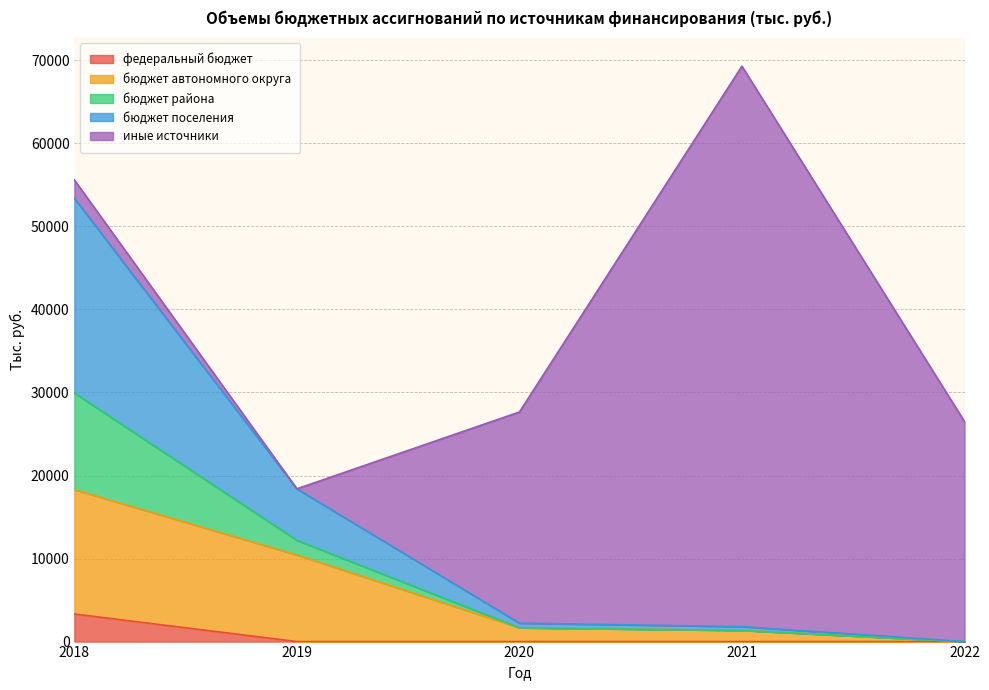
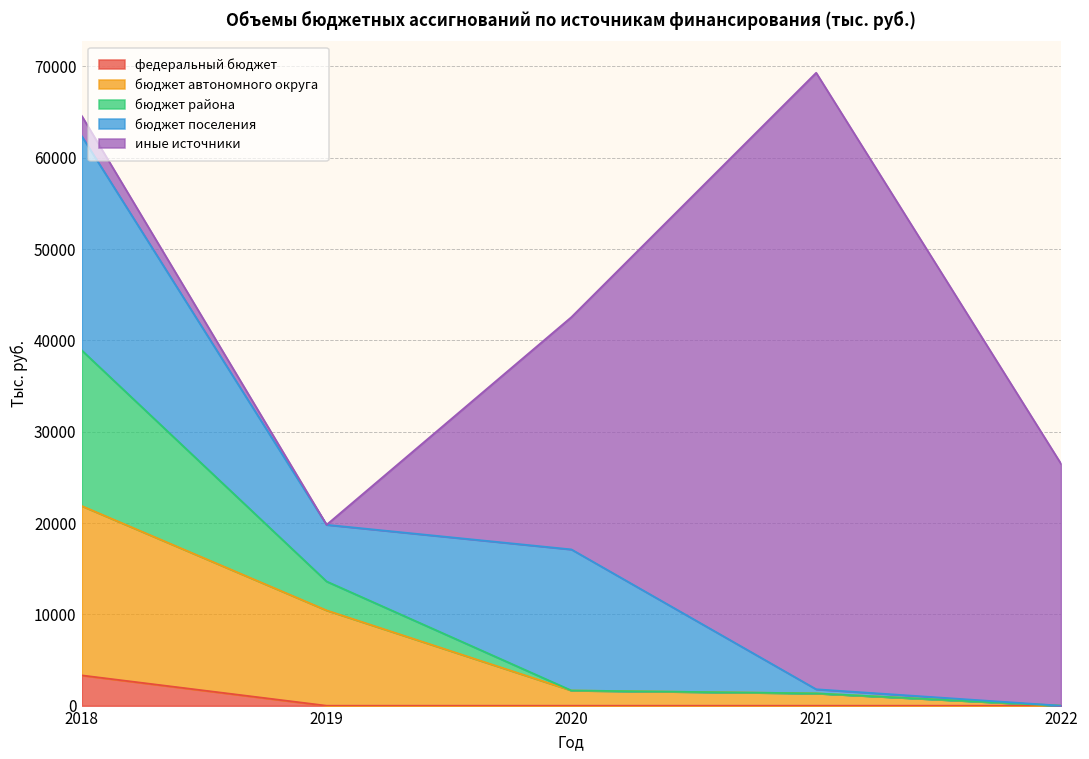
бюджет автономного округа, 2018: 15000 -> 19000
бюджет района, 2018: 12000 -> 17000
бюджет района, 2019: 2000 -> 3000
бюджет поселения, 2020: 1000 -> 15000
